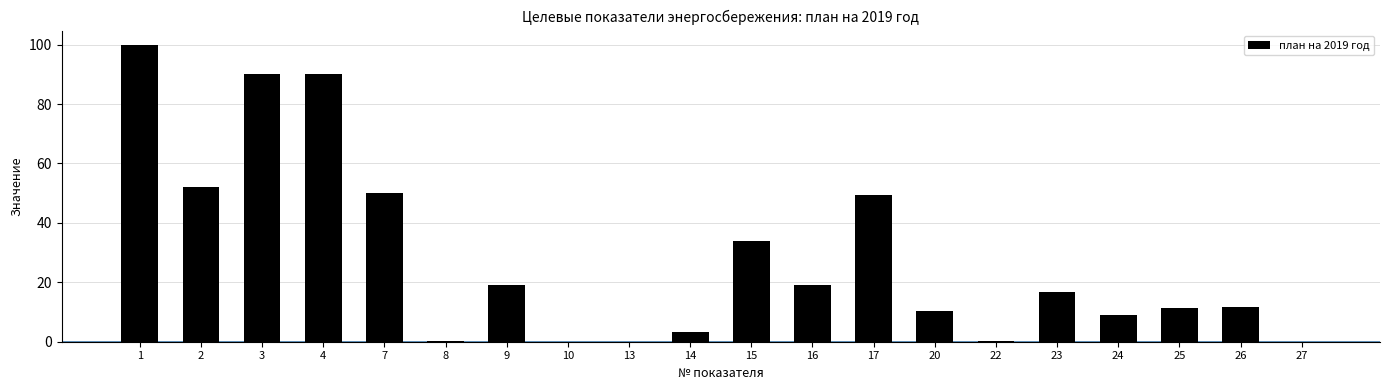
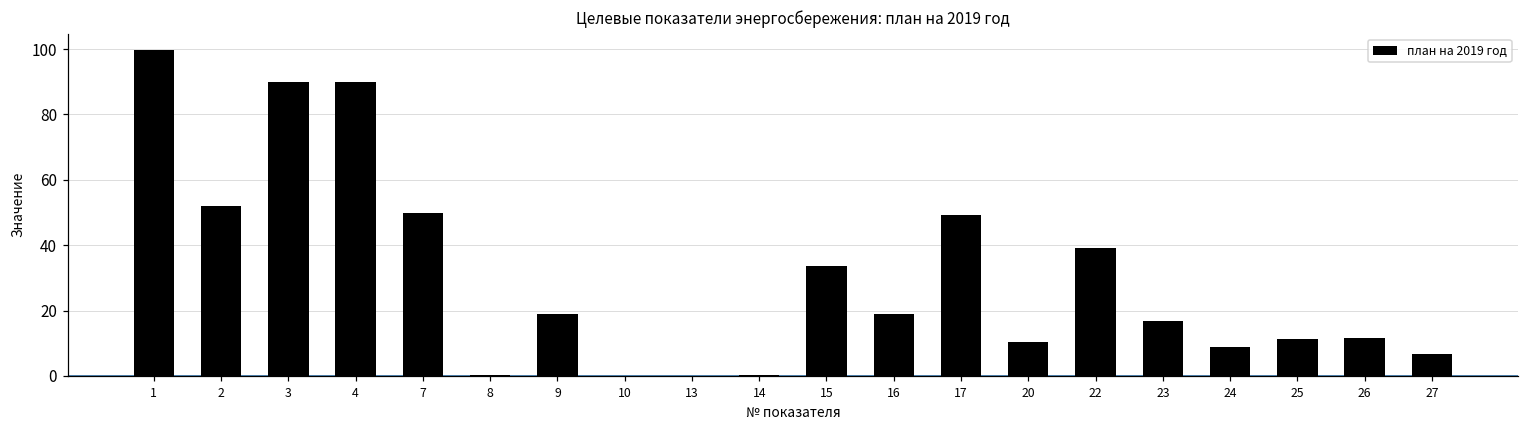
14: 3 -> 0
22: 0 -> 39
27: 0 -> 7
